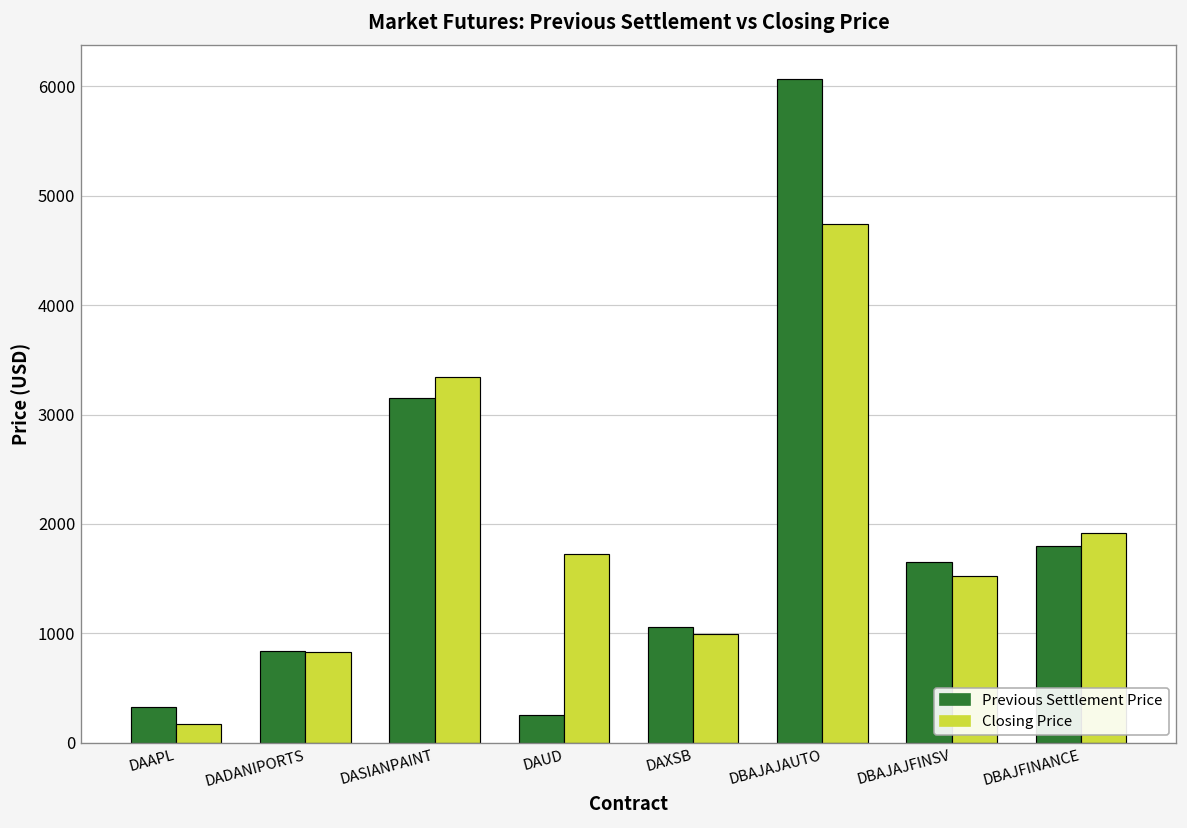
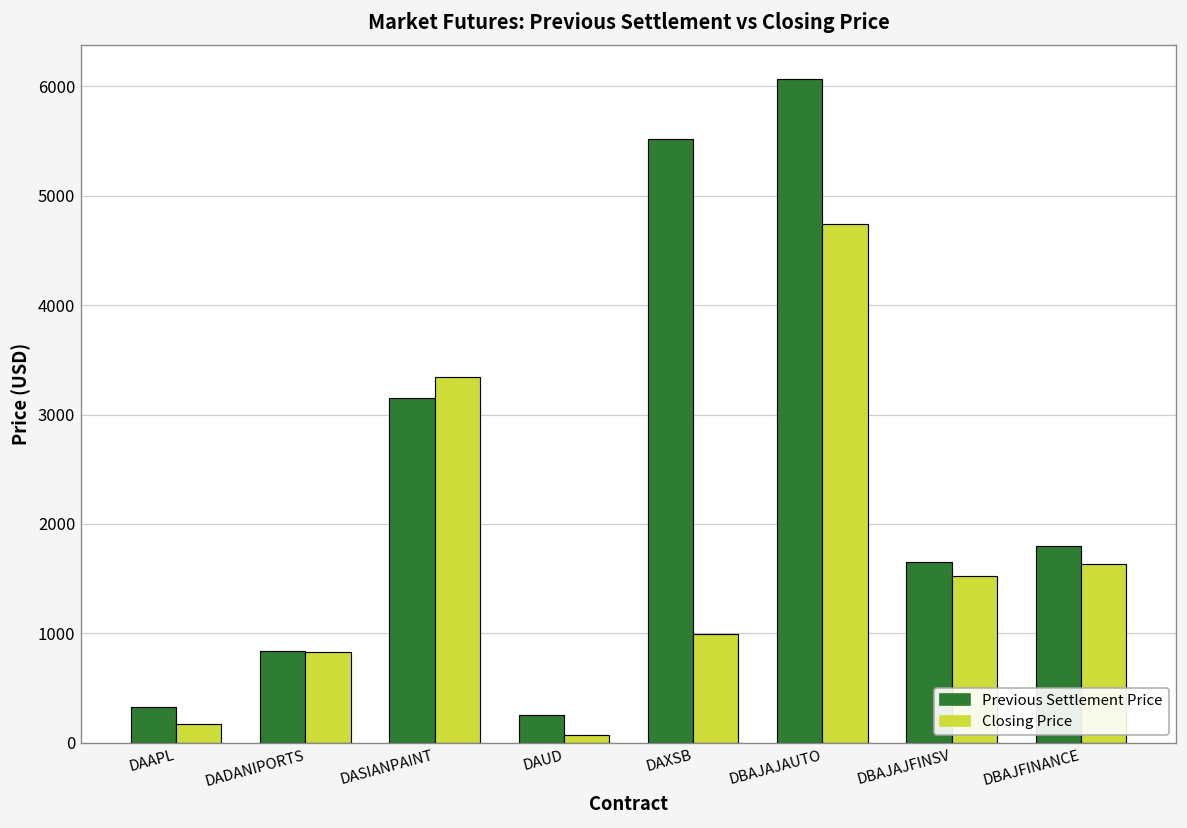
Closing Price, DAUD: 1700 -> 100
Previous Settlement Price, DAXSB: 1100 -> 5500
Closing Price, DBAJFINANCE: 1900 -> 1600
